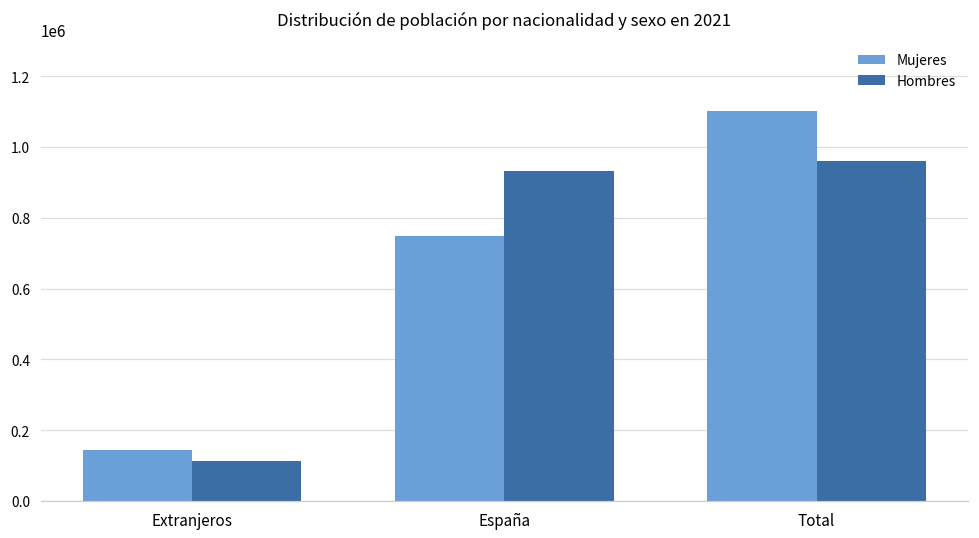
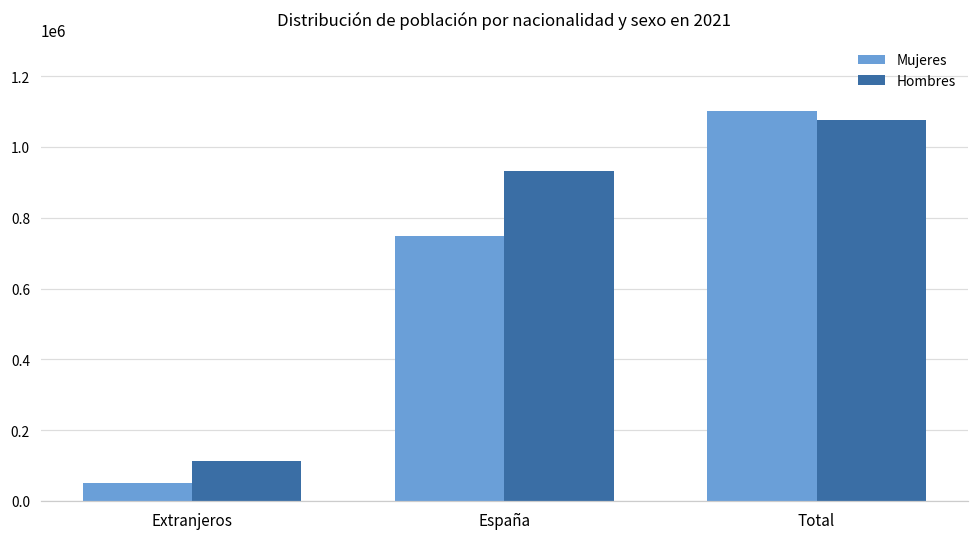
Mujeres, Extranjeros: 150000 -> 50000
Hombres, Total: 960000 -> 1070000
